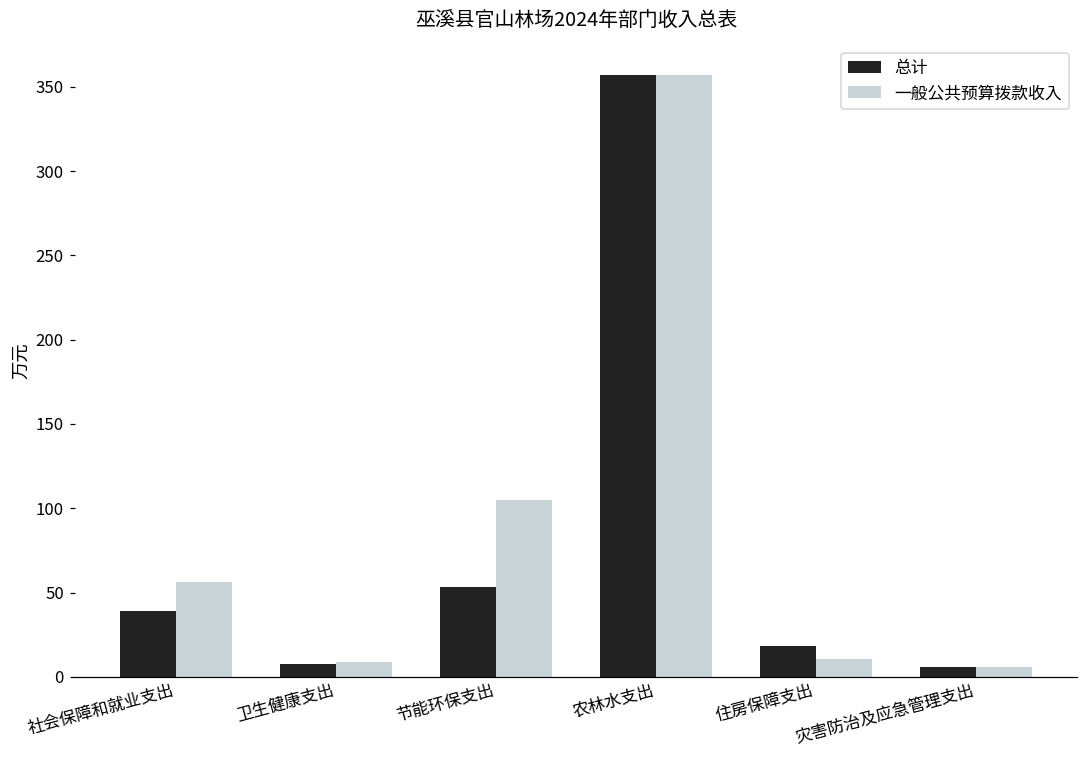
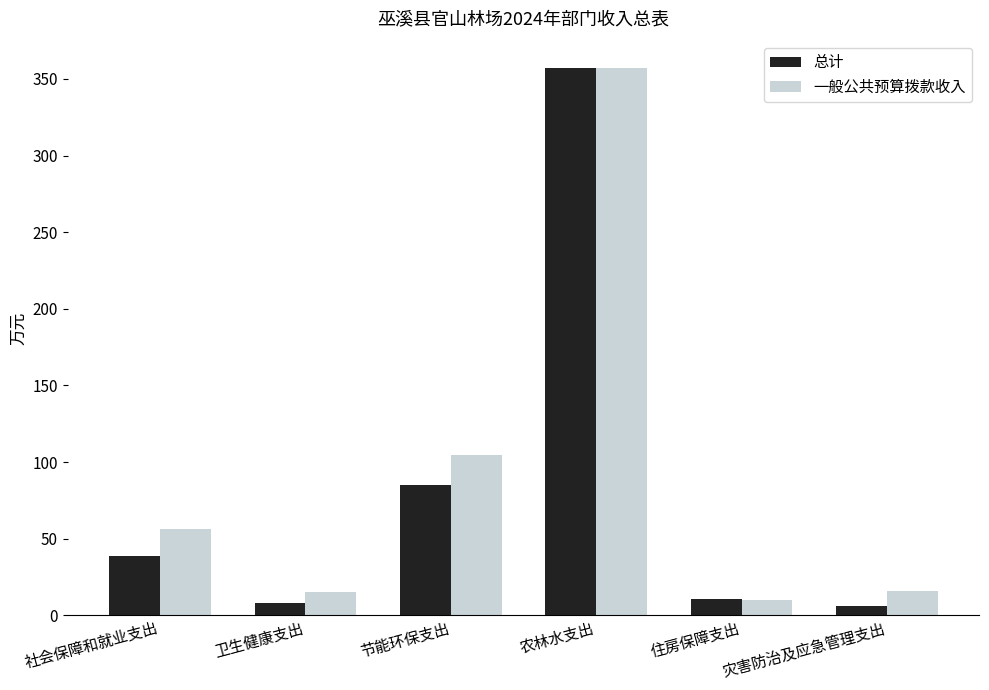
一般公共预算拨款收入, 卫生健康支出: 9 -> 15
总计, 节能环保支出: 54 -> 85
总计, 住房保障支出: 19 -> 11
一般公共预算拨款收入, 灾害防治及应急管理支出: 6 -> 16
